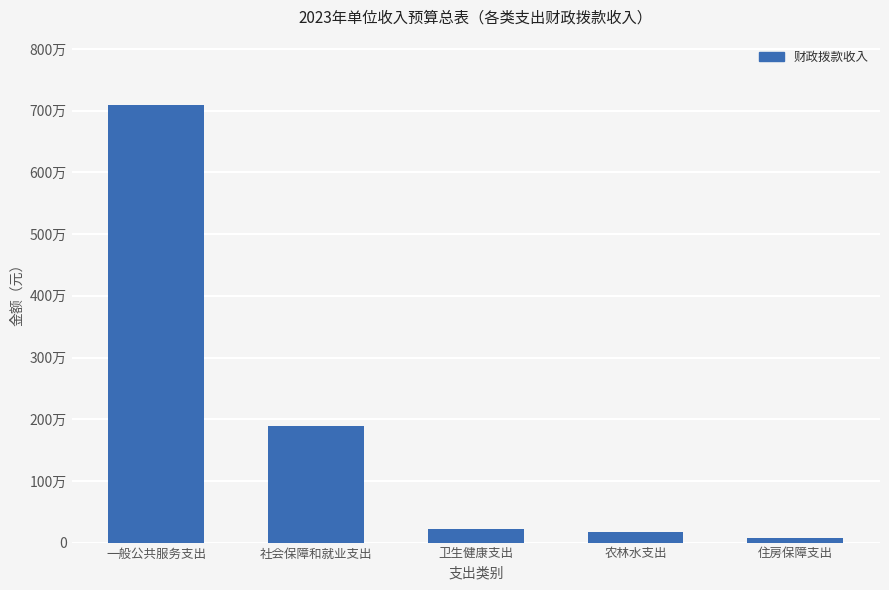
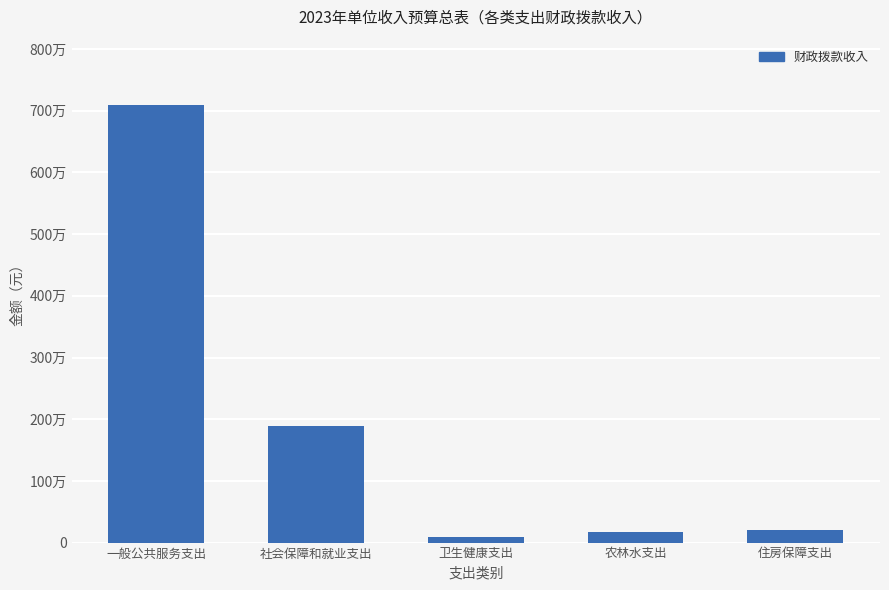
卫生健康支出: 20万 -> 10万
住房保障支出: 10万 -> 20万
